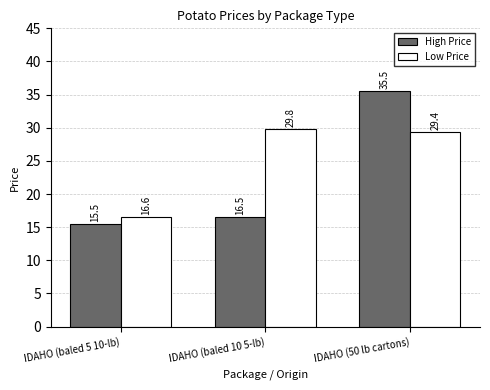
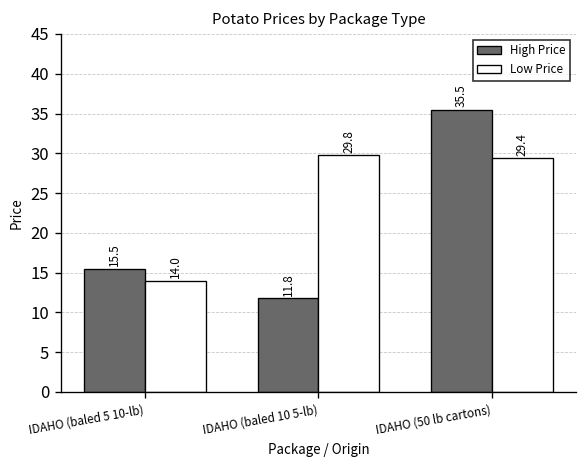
Low Price, IDAHO (baled 5 10-lb): 16.6 -> 14.0
High Price, IDAHO (baled 10 5-lb): 16.5 -> 11.8
